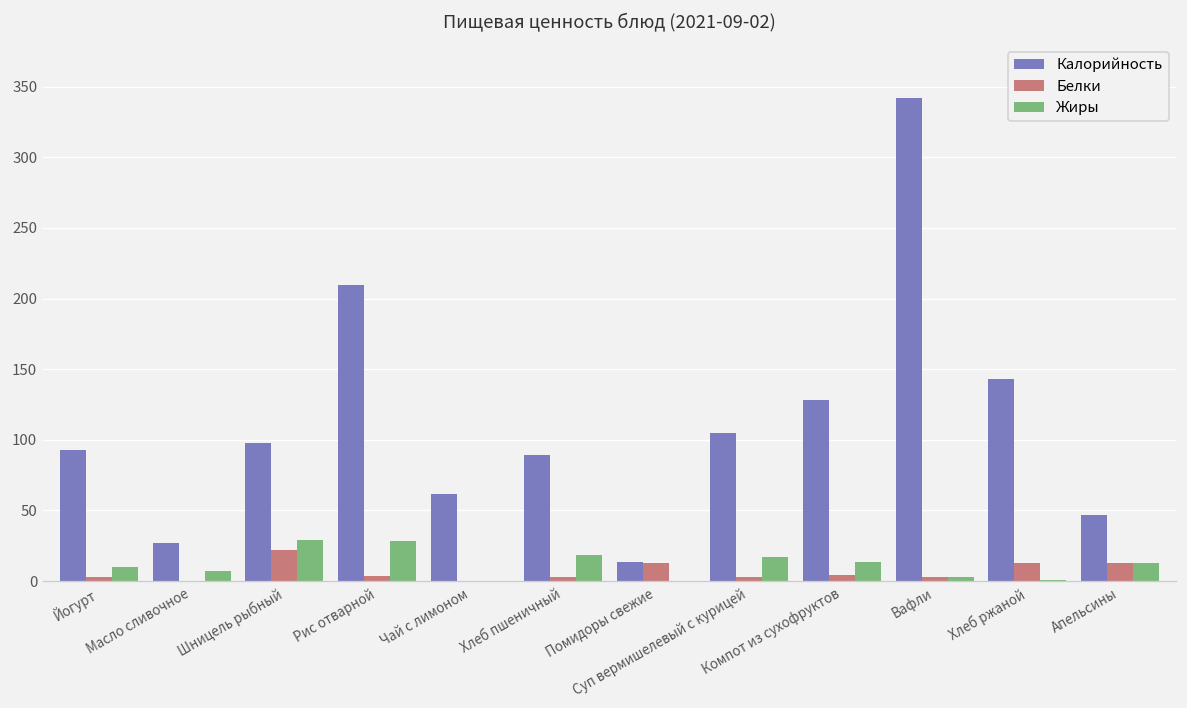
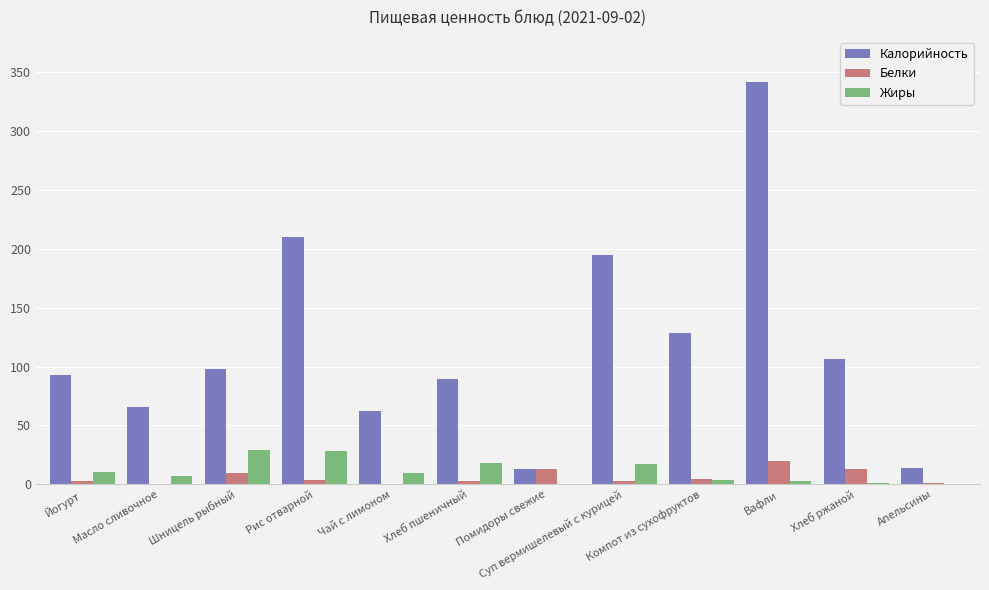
Калорийность, Масло сливочное: 27 -> 66
Белки, Шницель рыбный: 22 -> 10
Жиры, Чай с лимоном: 0 -> 9
Калорийность, Суп вермишелевый с курицей: 105 -> 195
Жиры, Компот из сухофруктов: 14 -> 4
Белки, Вафли: 3 -> 20
Калорийность, Хлеб ржаной: 143 -> 106
Калорийность, Апельсины: 47 -> 14
Белки, Апельсины: 13 -> 1
Жиры, Апельсины: 13 -> 0
